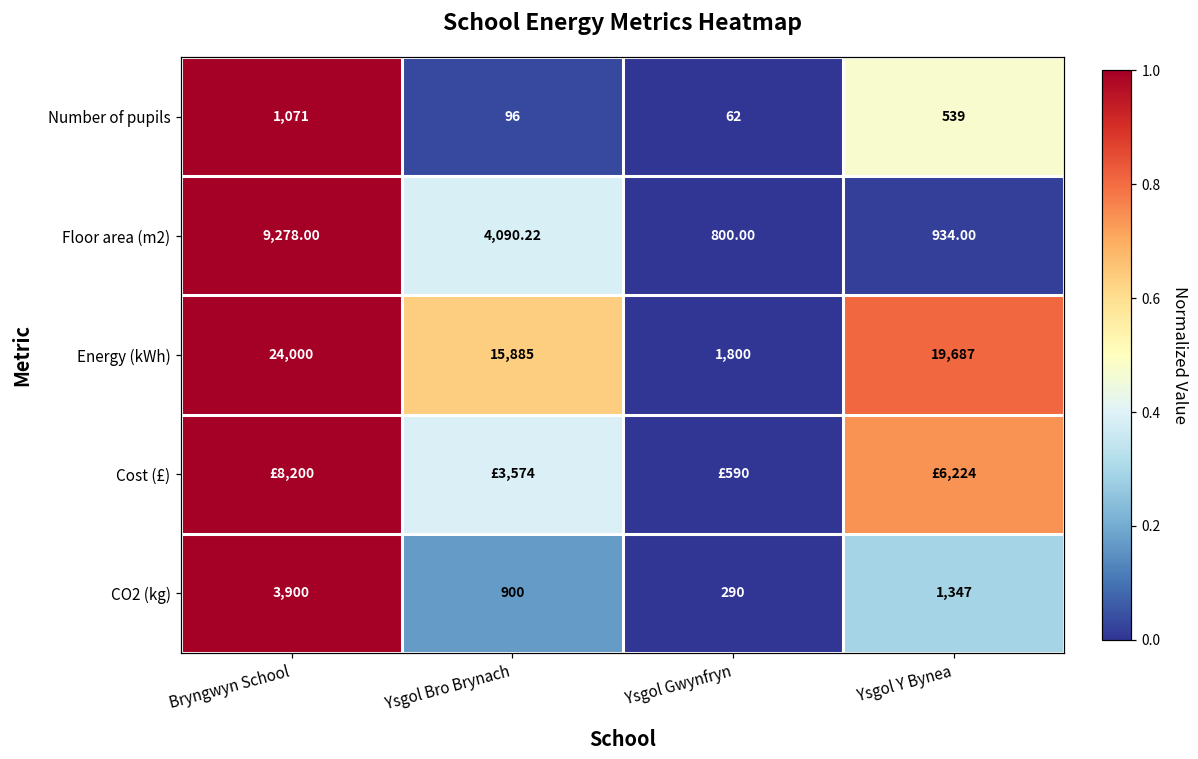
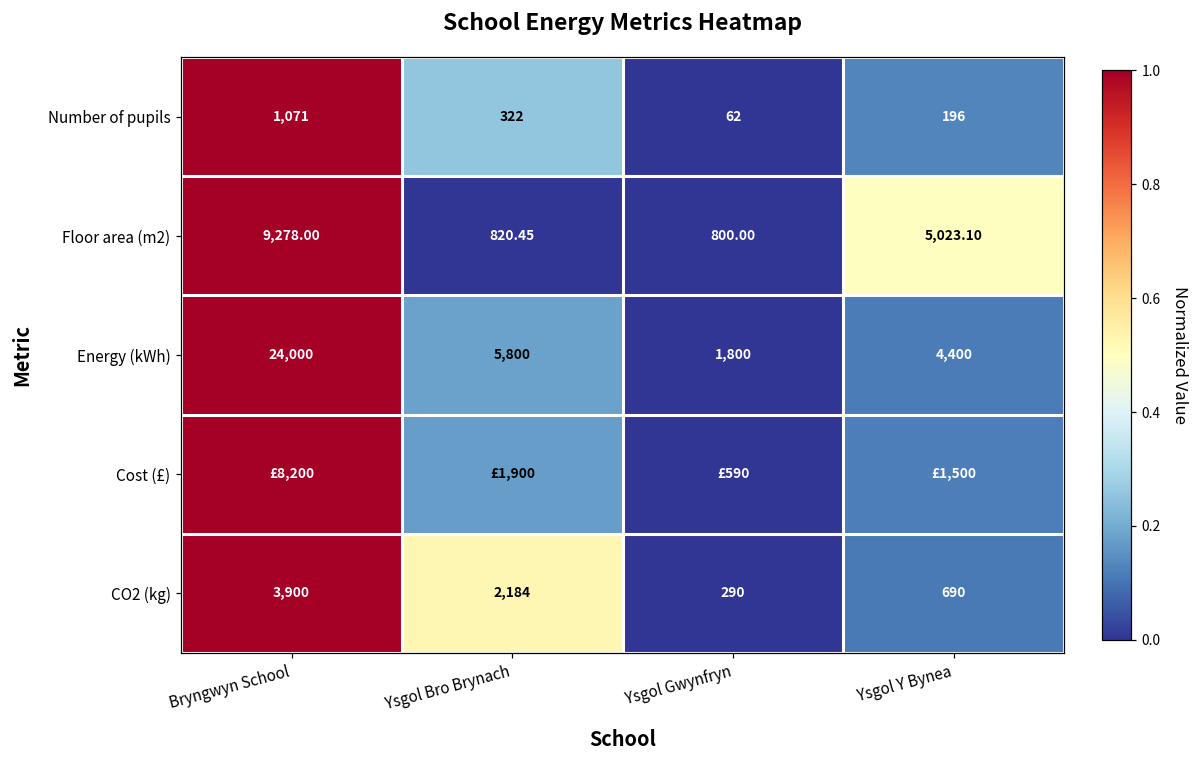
Number of pupils, Ysgol Bro Brynach: 96 -> 322
Number of pupils, Ysgol Y Bynea: 539 -> 196
Floor area (m2), Ysgol Bro Brynach: 4,090.22 -> 820.45
Floor area (m2), Ysgol Y Bynea: 934.00 -> 5,023.10
Energy (kWh), Ysgol Bro Brynach: 15,885 -> 5,800
Energy (kWh), Ysgol Y Bynea: 19,687 -> 4,400
Cost (£), Ysgol Bro Brynach: £3,574 -> £1,900
Cost (£), Ysgol Y Bynea: £6,224 -> £1,500
CO2 (kg), Ysgol Bro Brynach: 900 -> 2,184
CO2 (kg), Ysgol Y Bynea: 1,347 -> 690
